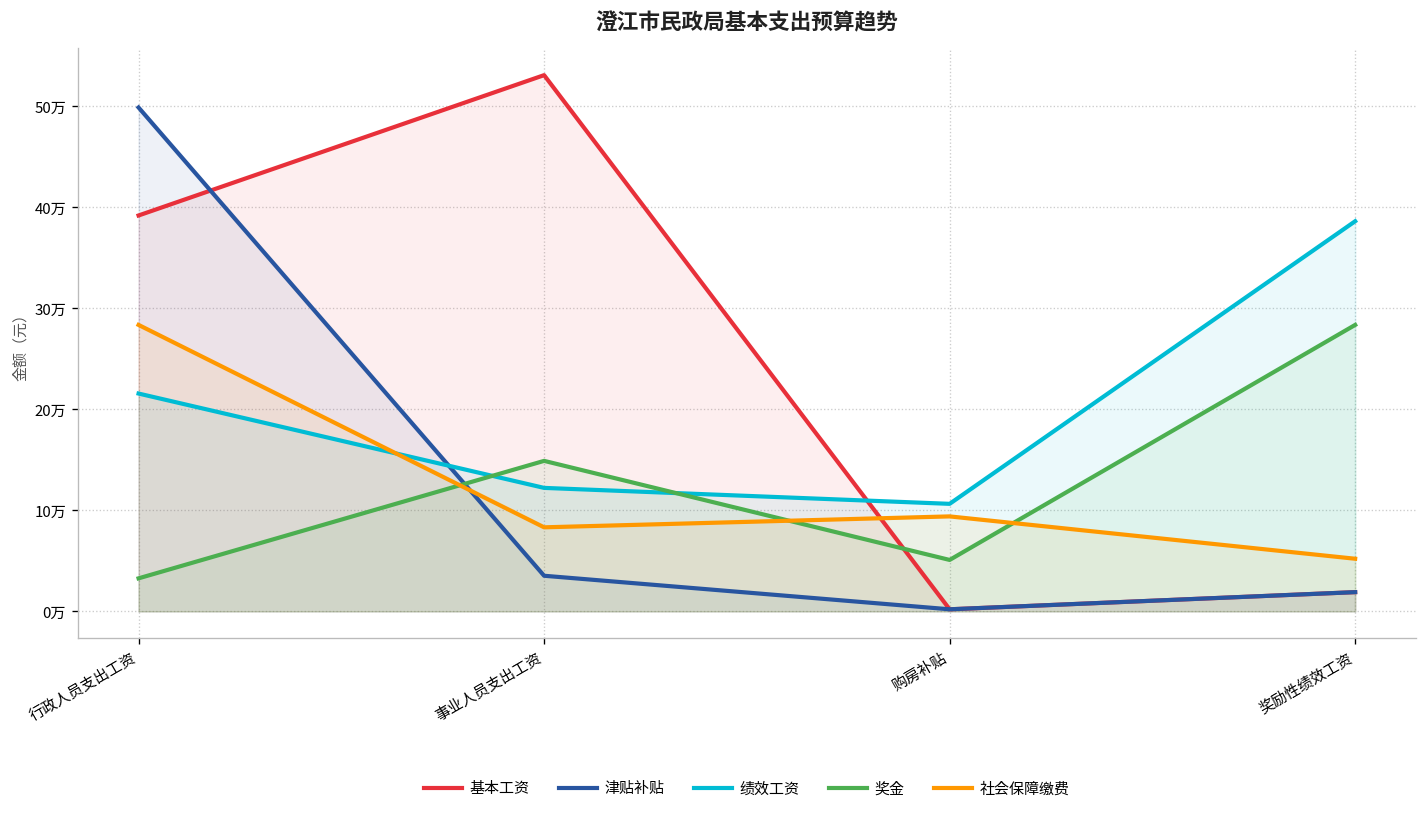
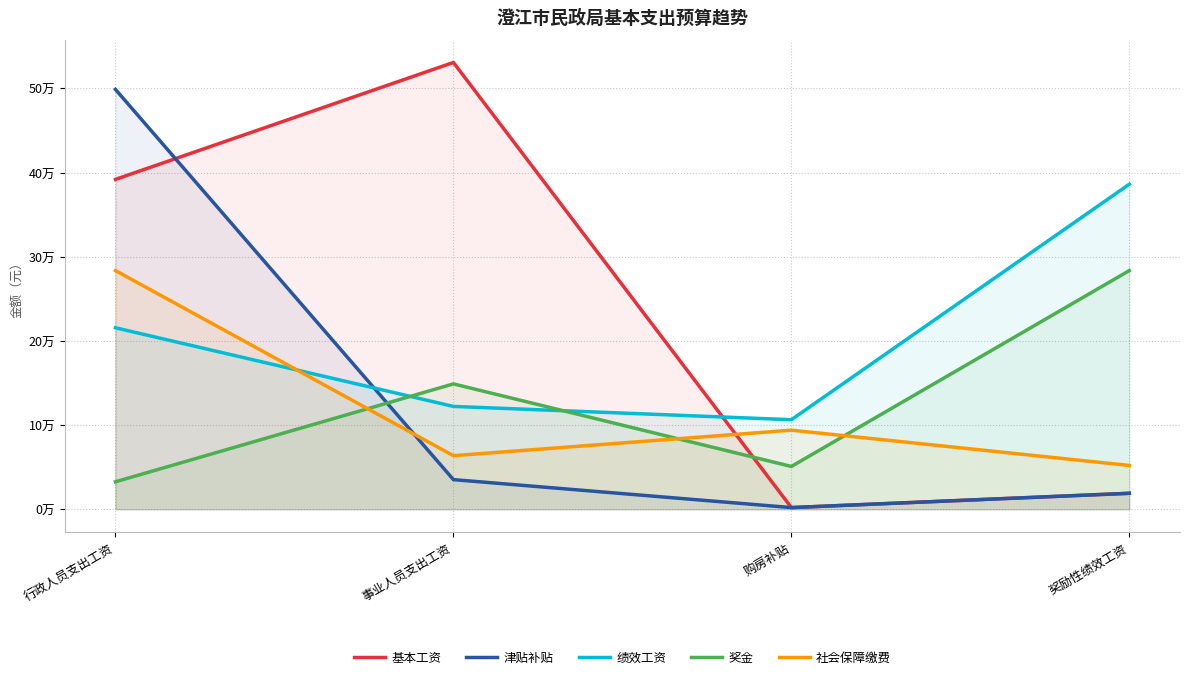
社会保障缴费, 事业人员支出工资: 8万 -> 6万
